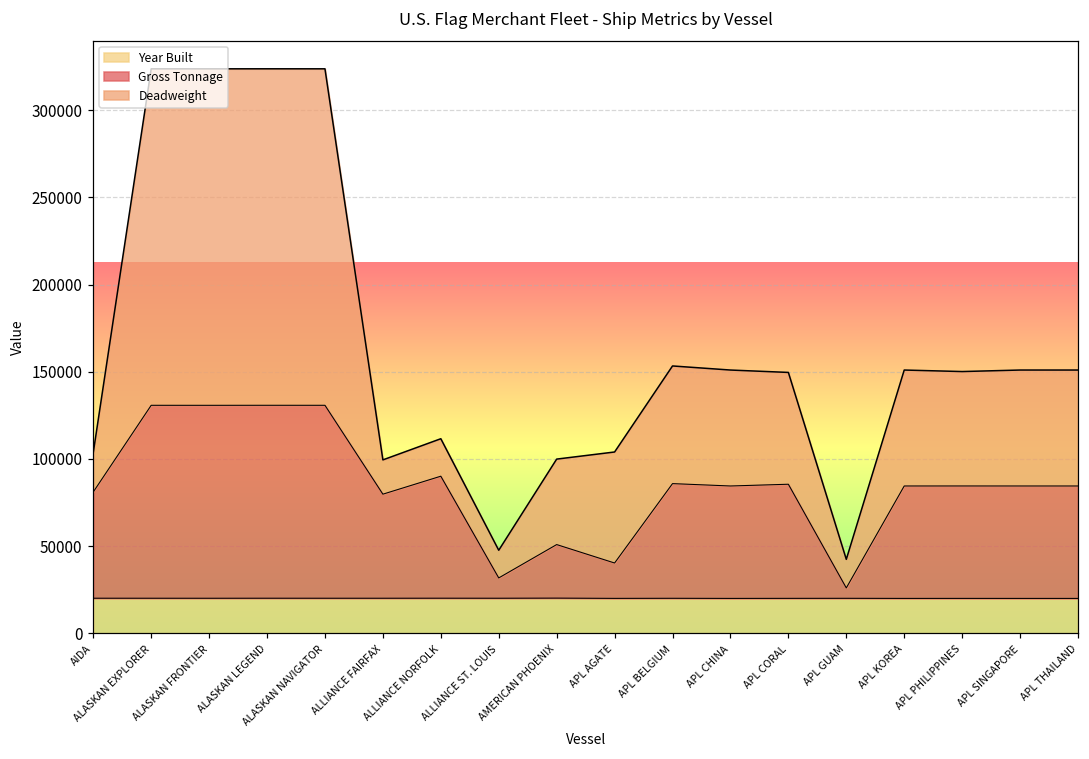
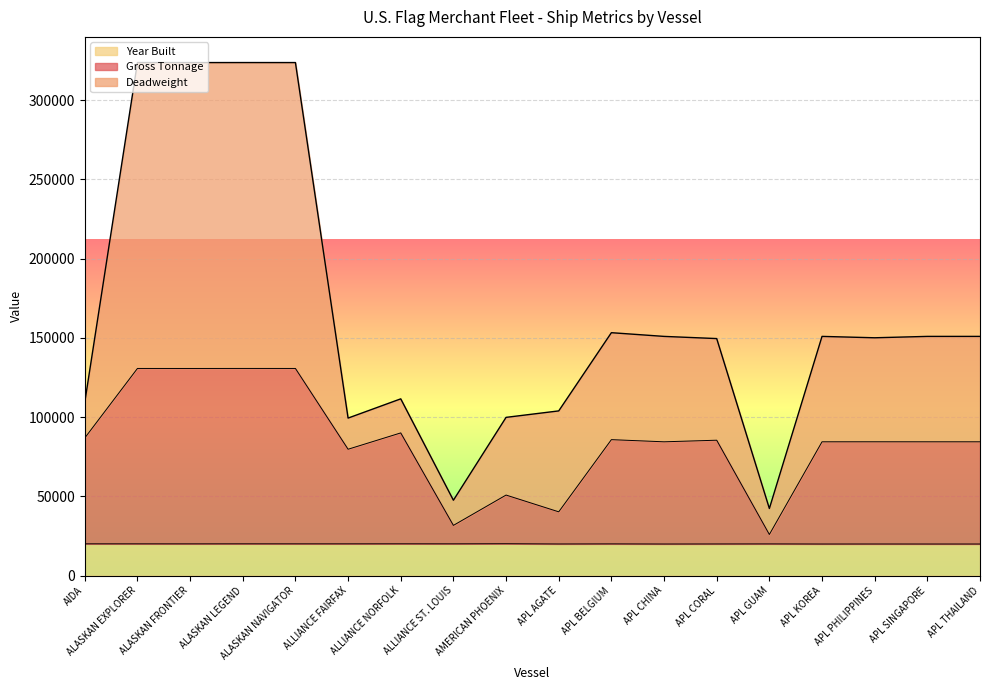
Gross Tonnage, AIDA: 61000 -> 67000
